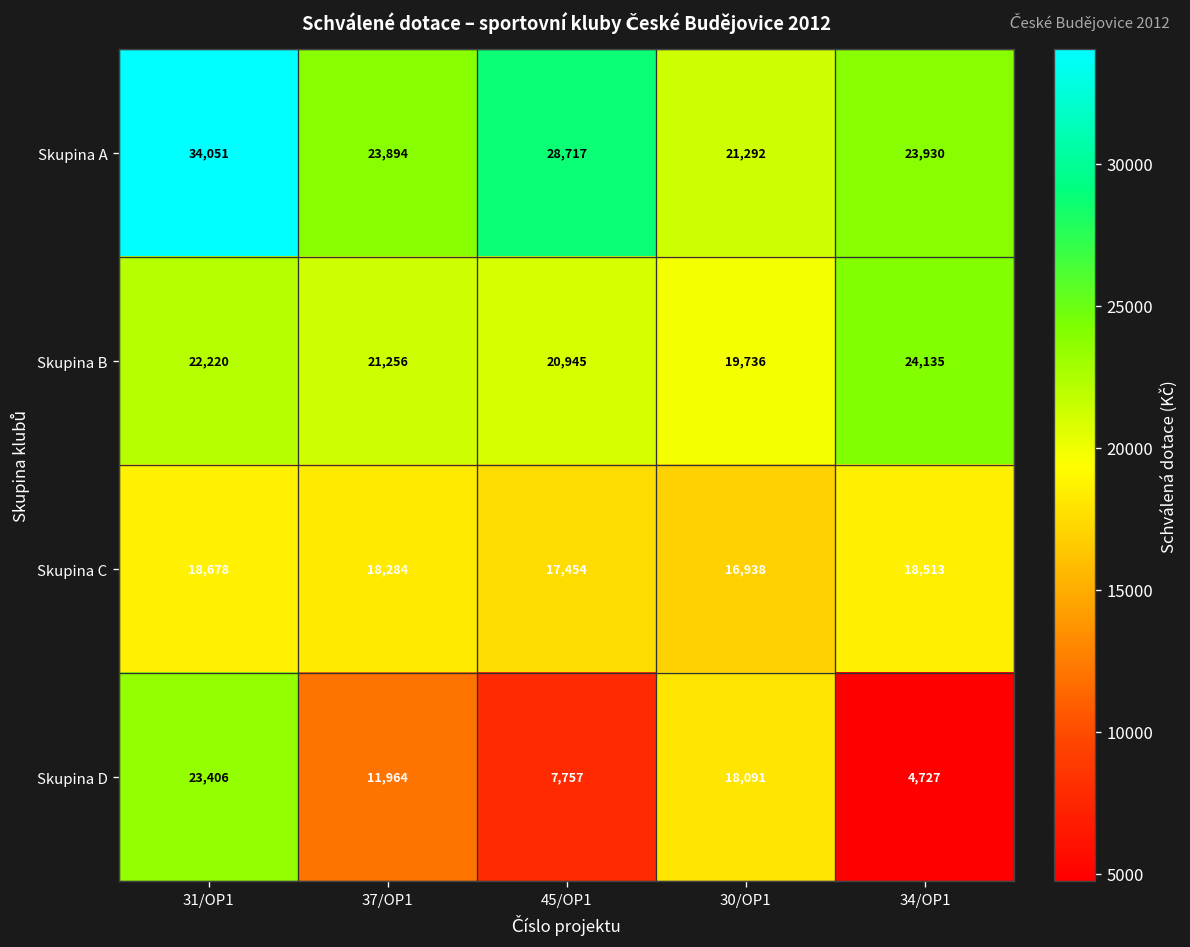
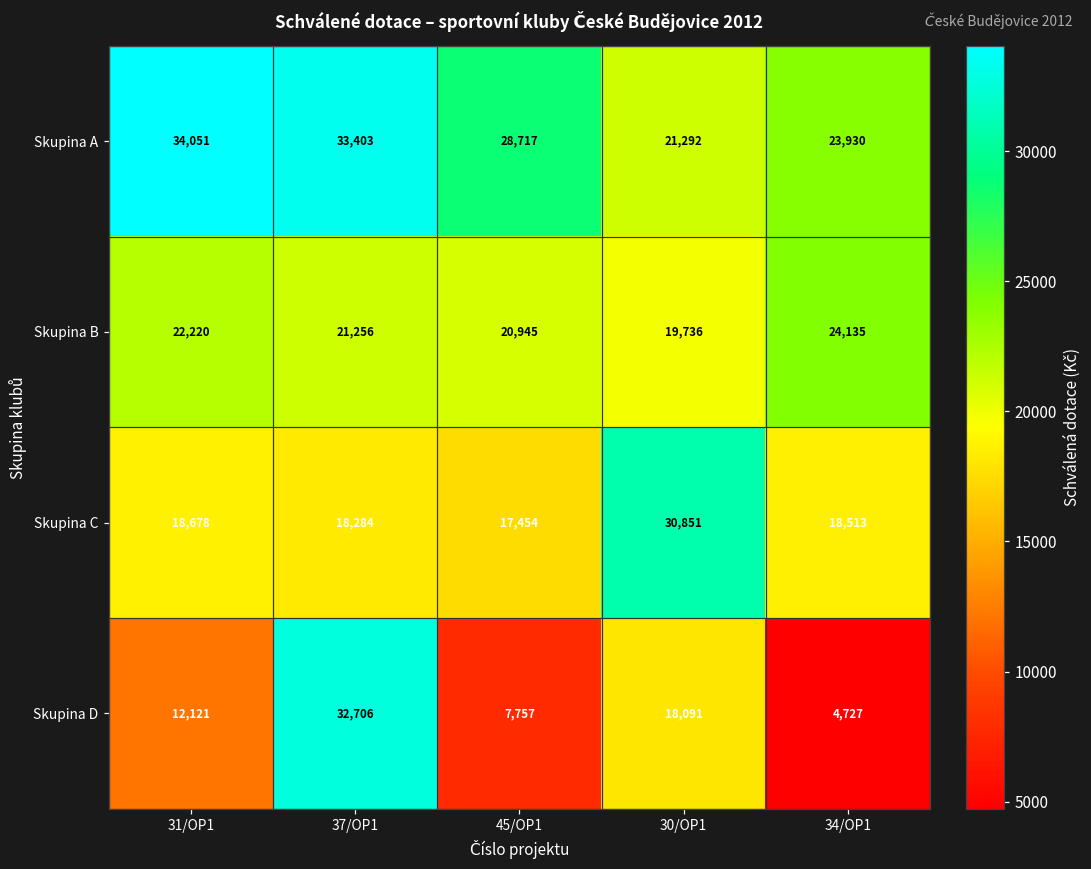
Skupina A, 37/OP1: 23,894 -> 33,403
Skupina C, 30/OP1: 16,938 -> 30,851
Skupina D, 31/OP1: 23,406 -> 12,121
Skupina D, 37/OP1: 11,964 -> 32,706
